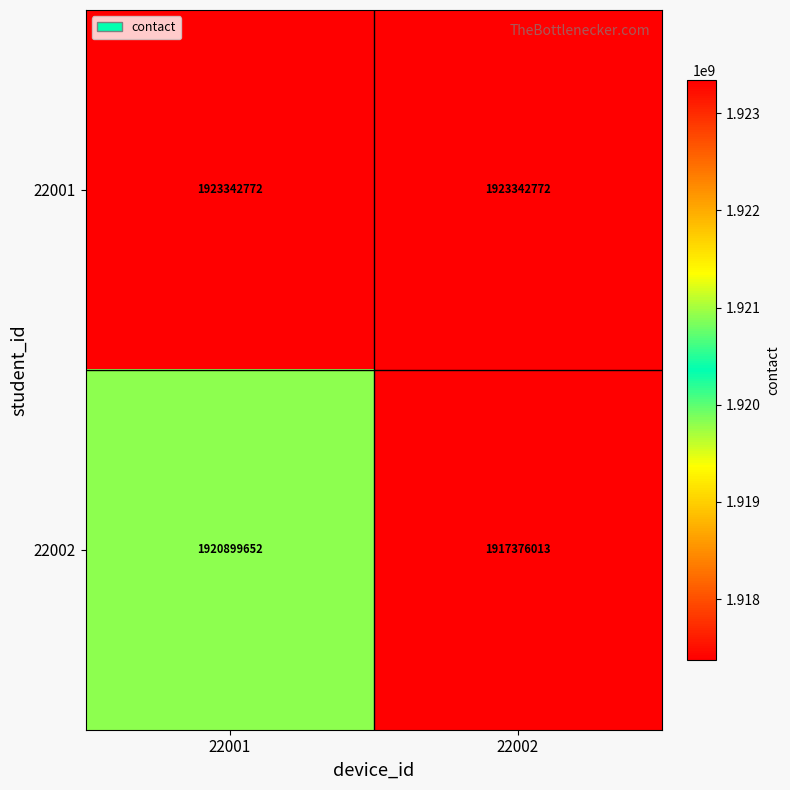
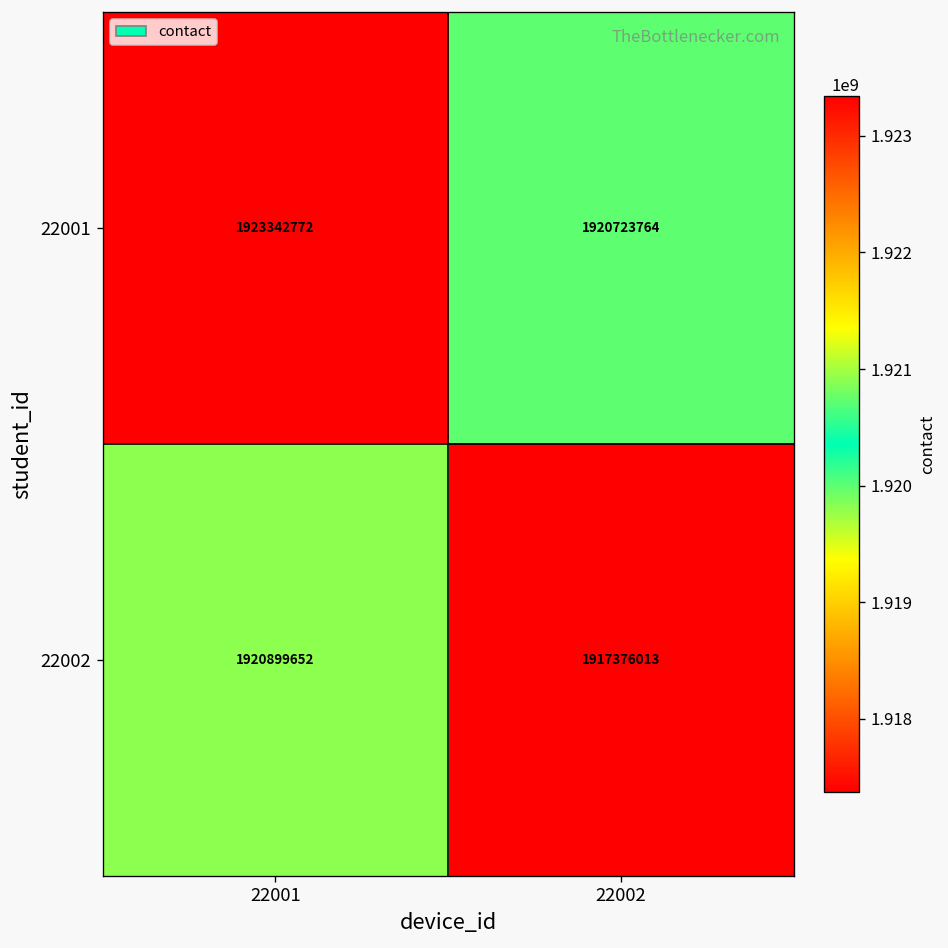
22001, 22002: 1923342772 -> 1920723764
